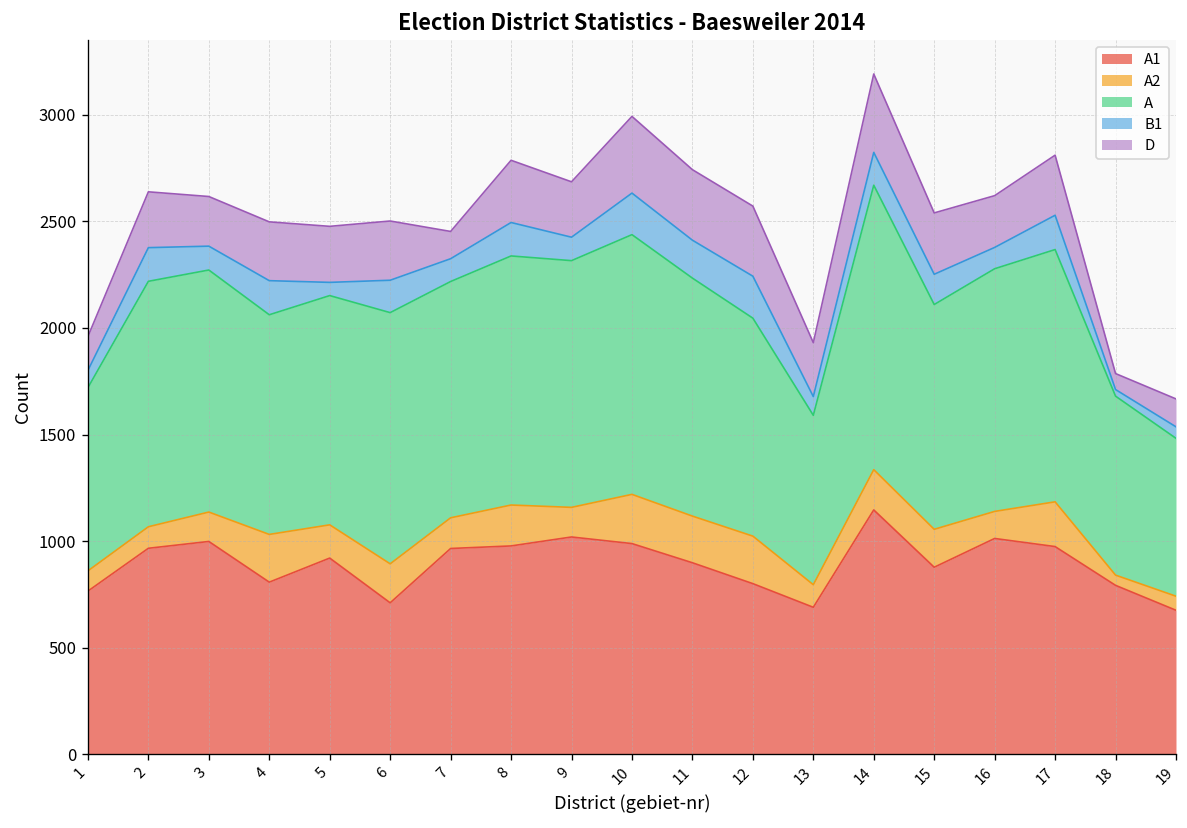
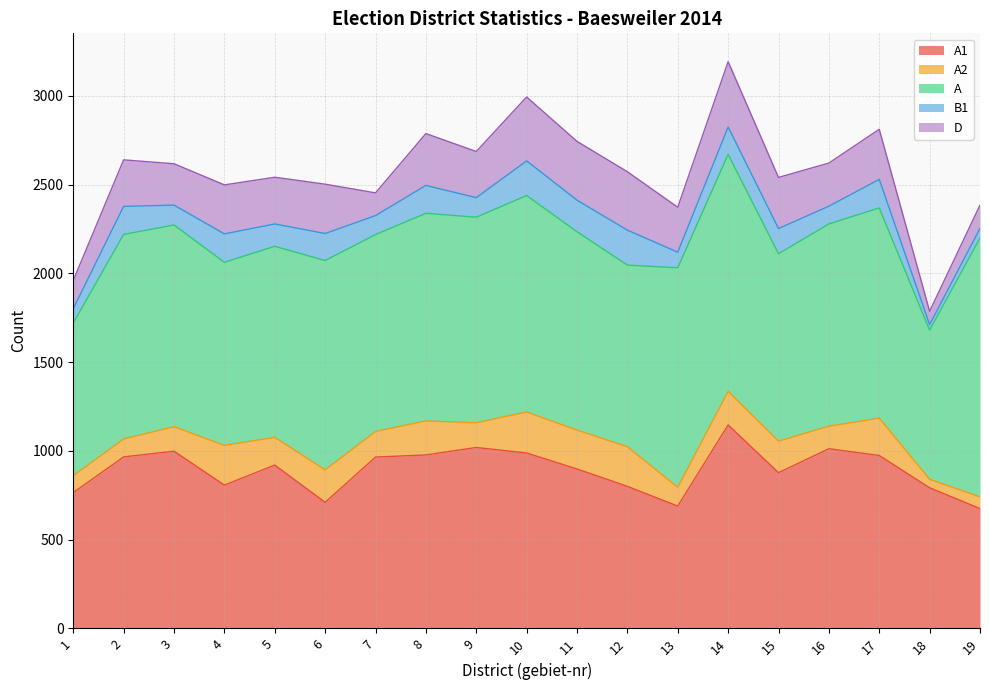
B1, 5: 60 -> 130
A, 13: 800 -> 1240
A, 19: 740 -> 1460
